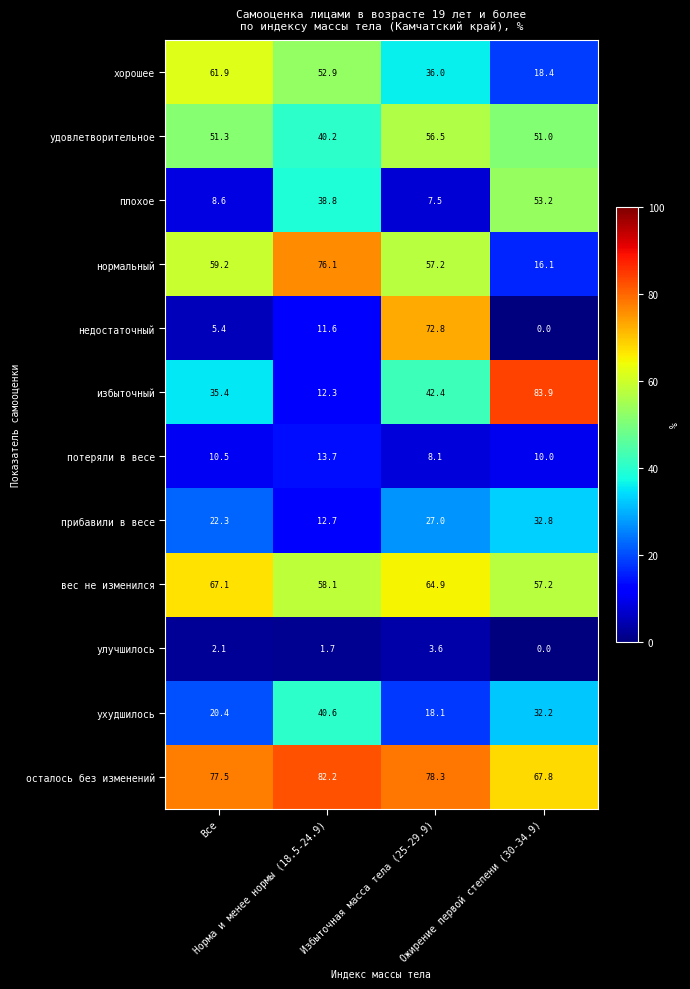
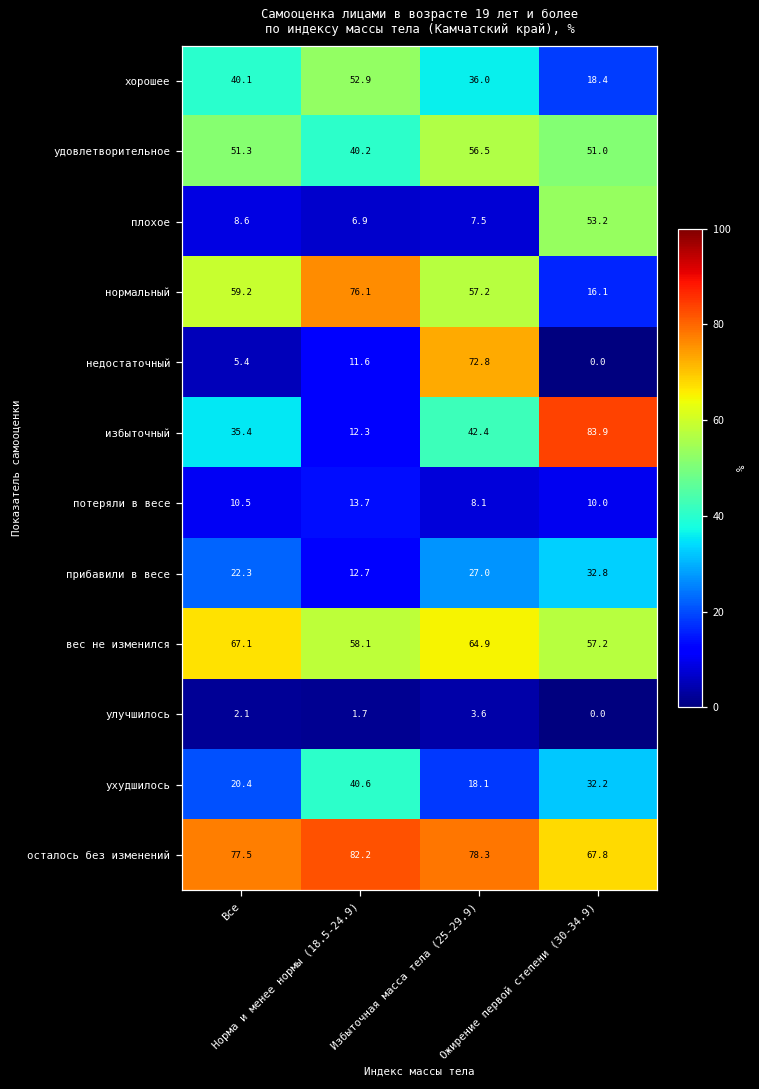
хорошее, Все: 61.9 -> 40.1
плохое, Норма и менее нормы (18.5-24.9): 38.8 -> 6.9
